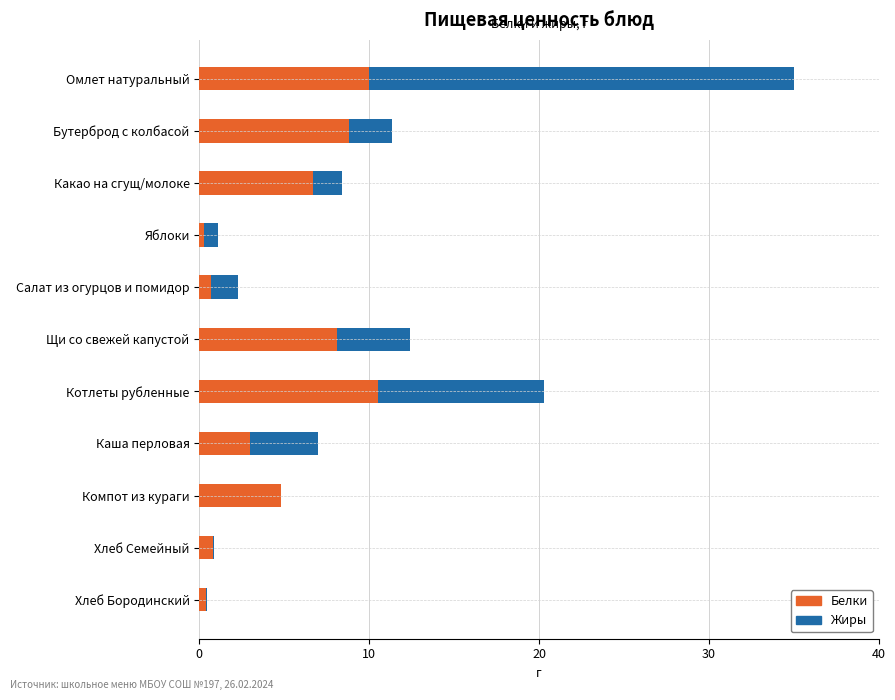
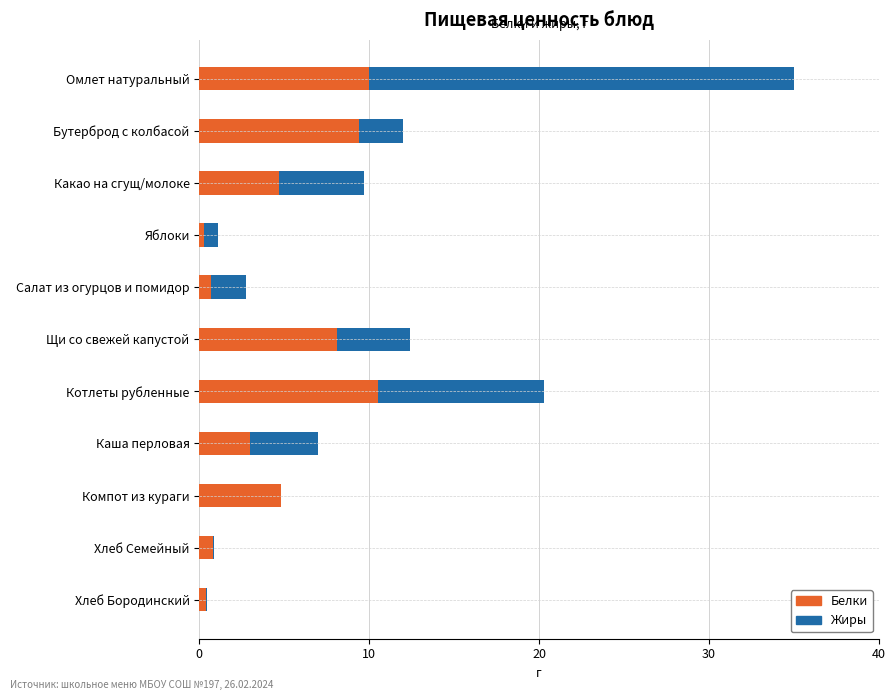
Белки, Бутерброд с колбасой: 8.8 -> 9.4
Белки, Какао на сгущ/молоке: 6.7 -> 4.7
Жиры, Какао на сгущ/молоке: 1.7 -> 5.0
Жиры, Салат из огурцов и помидор: 1.6 -> 2.0
